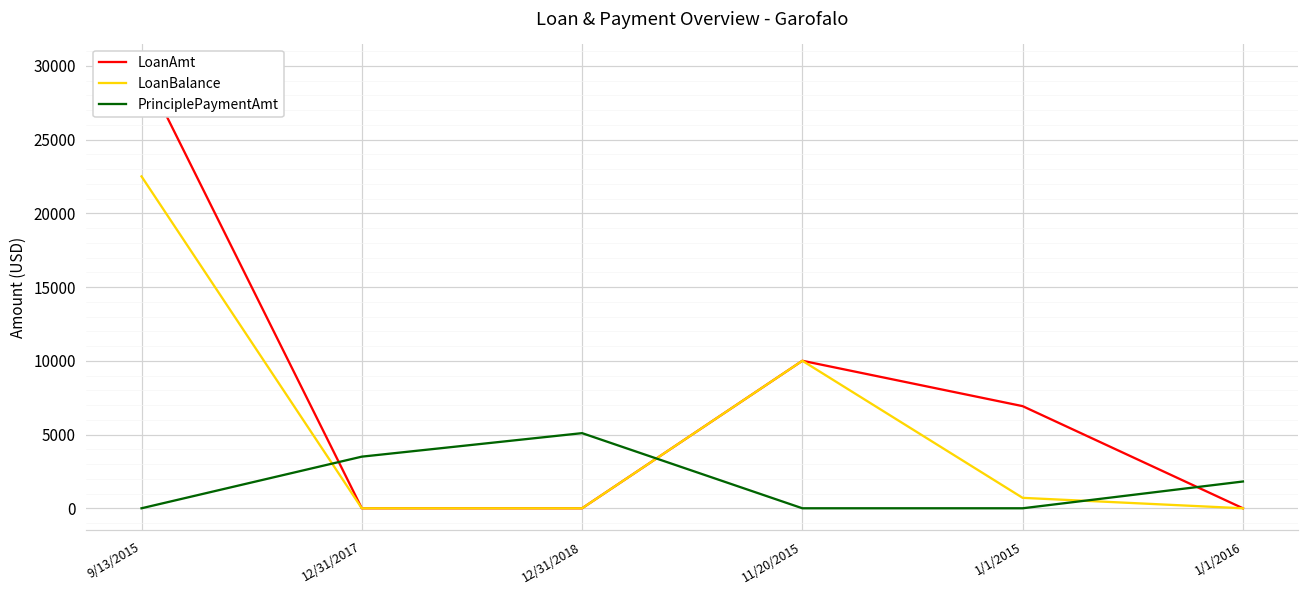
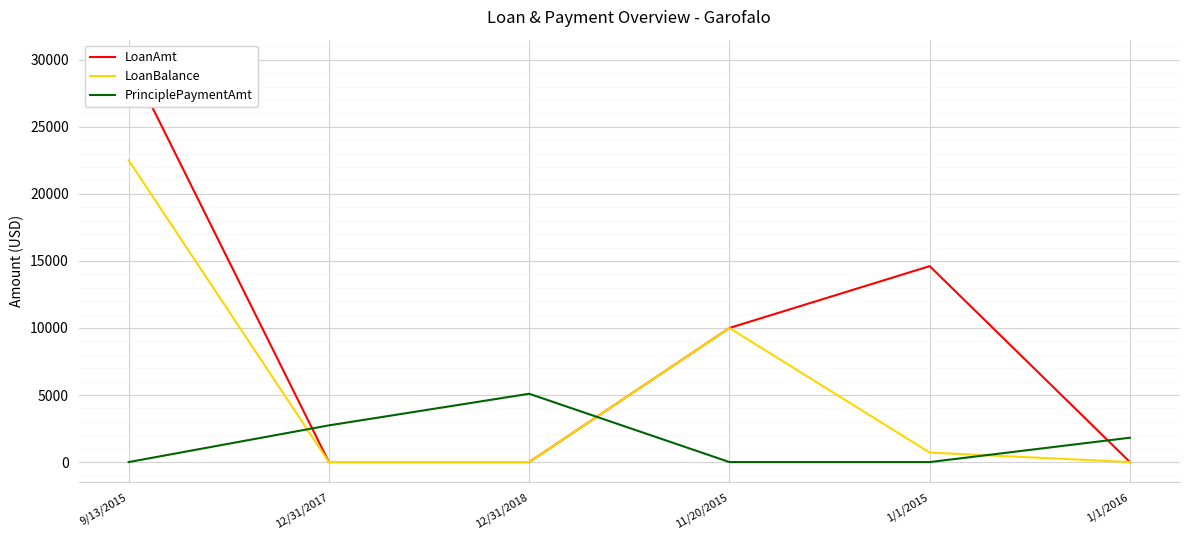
PrinciplePaymentAmt, 12/31/2017: 3500 -> 2700
LoanAmt, 1/1/2015: 6900 -> 14600
